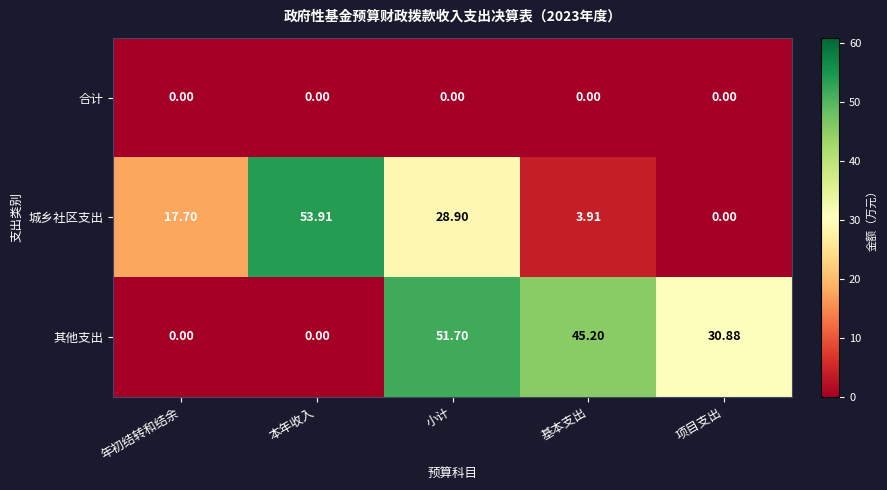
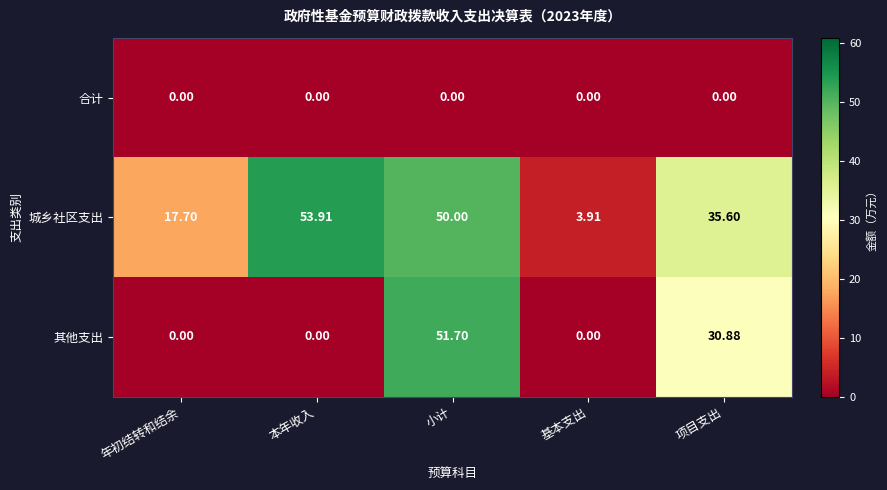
城乡社区支出, 小计: 28.90 -> 50.00
城乡社区支出, 项目支出: 0.00 -> 35.60
其他支出, 基本支出: 45.20 -> 0.00
